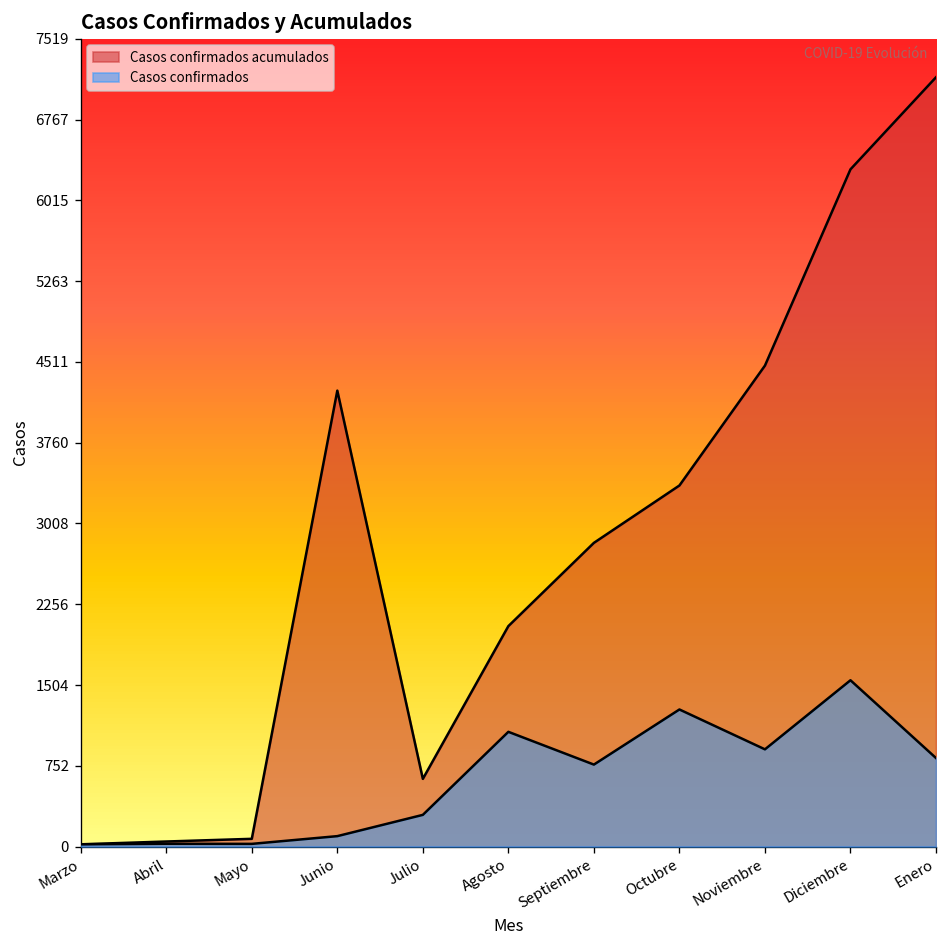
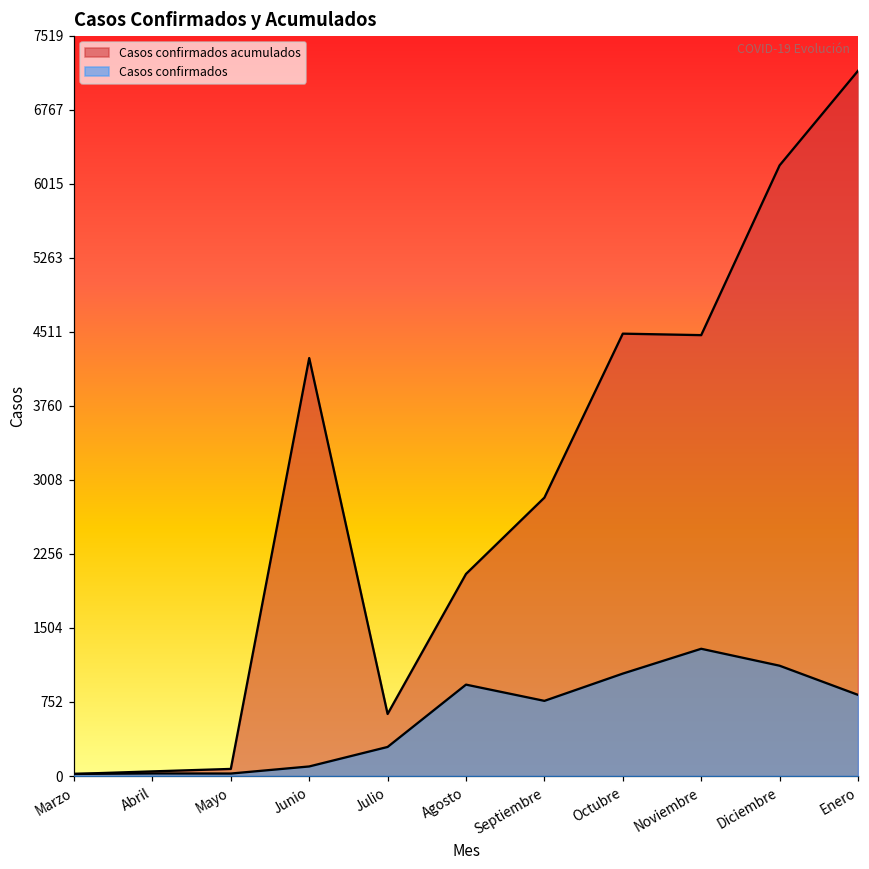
Casos confirmados, Agosto: 1100 -> 900
Casos confirmados acumulados, Octubre: 3400 -> 4500
Casos confirmados, Octubre: 1300 -> 1000
Casos confirmados, Noviembre: 900 -> 1300
Casos confirmados acumulados, Diciembre: 6300 -> 6200
Casos confirmados, Diciembre: 1500 -> 1100
